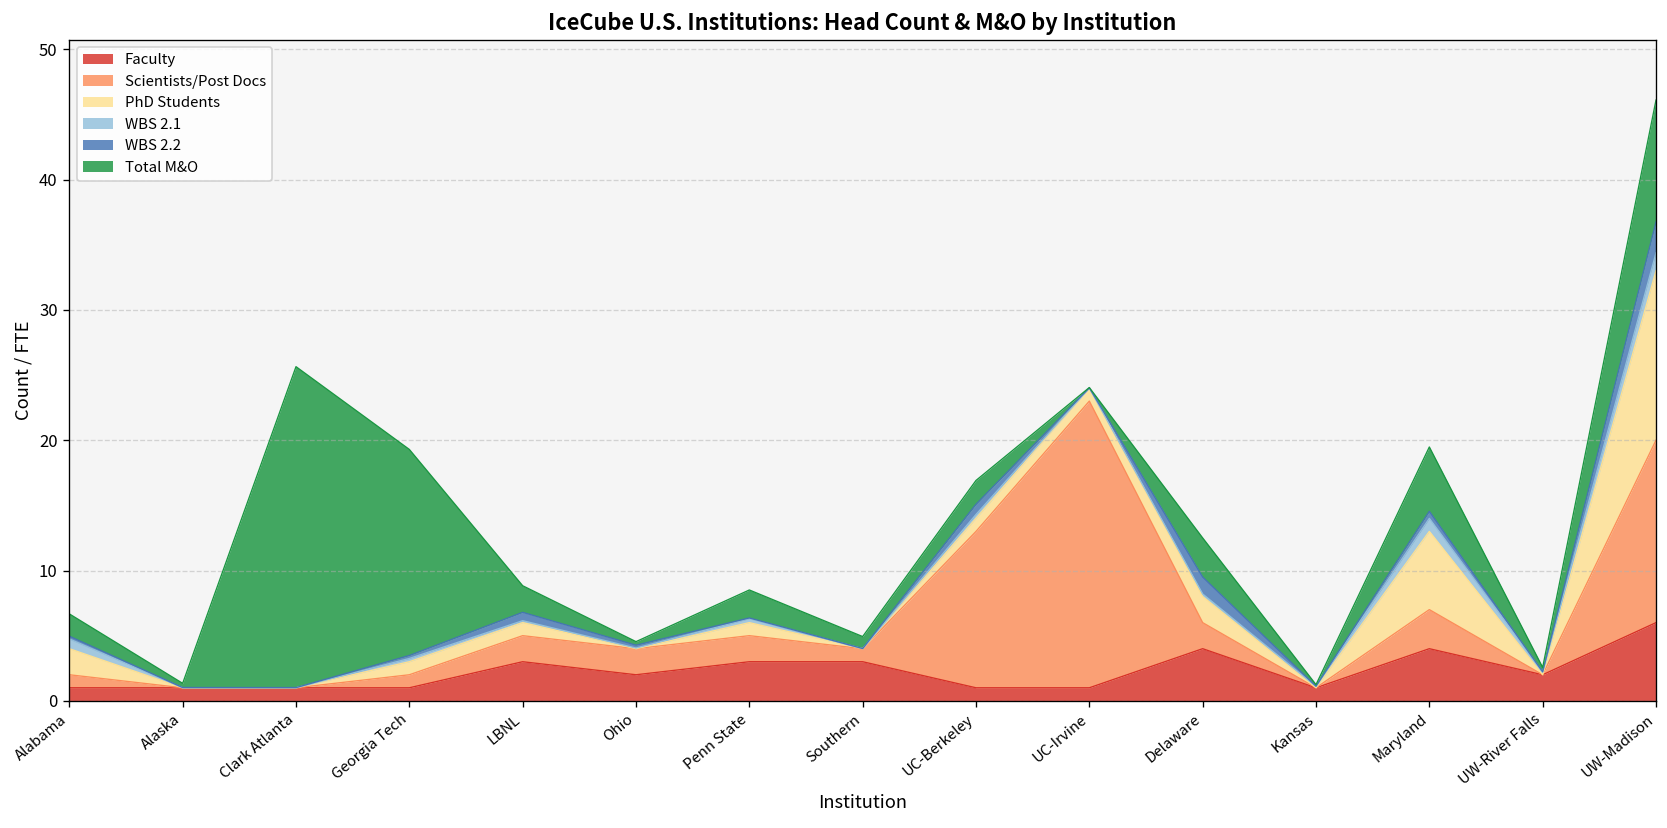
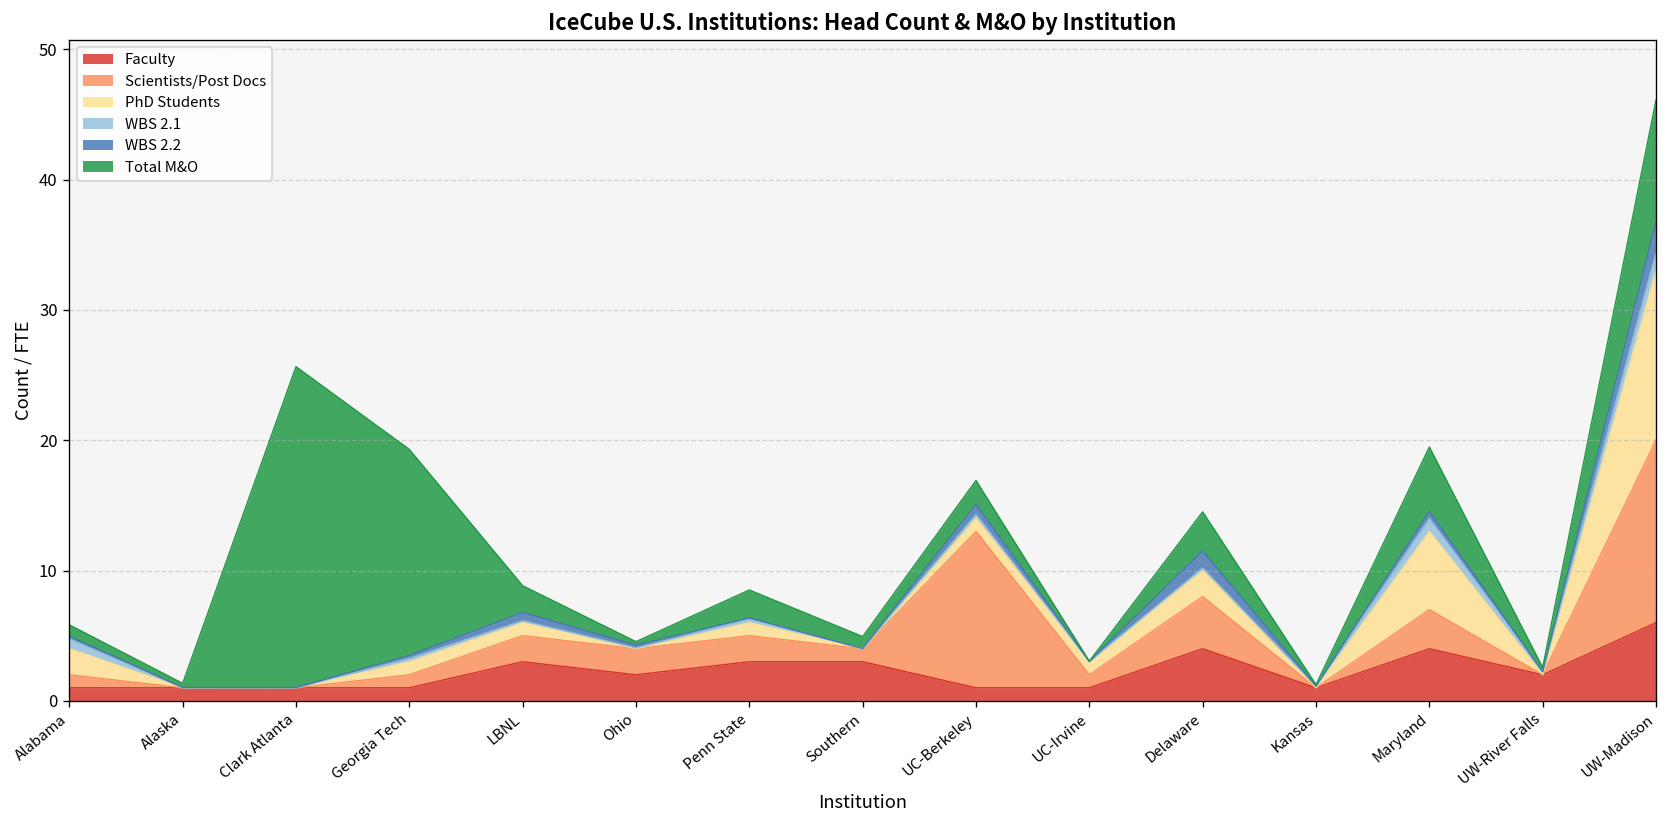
Total M&O, Alabama: 1.7 -> 0.9
Scientists/Post Docs, UC-Irvine: 22 -> 1
Scientists/Post Docs, Delaware: 2 -> 4
